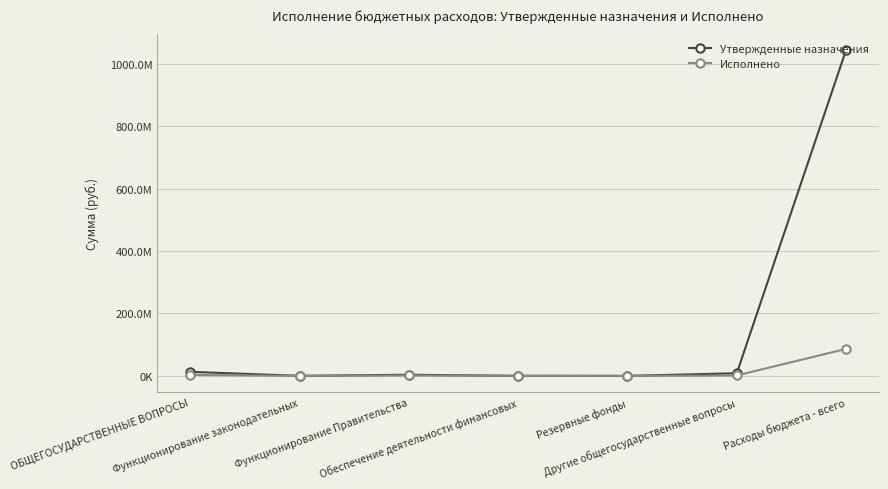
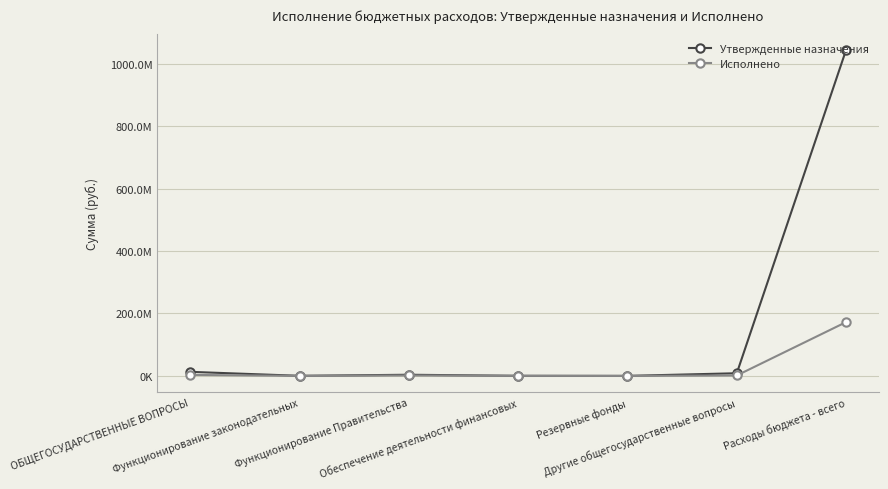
Исполнено, Расходы бюджета - всего: 90000000 -> 170000000
